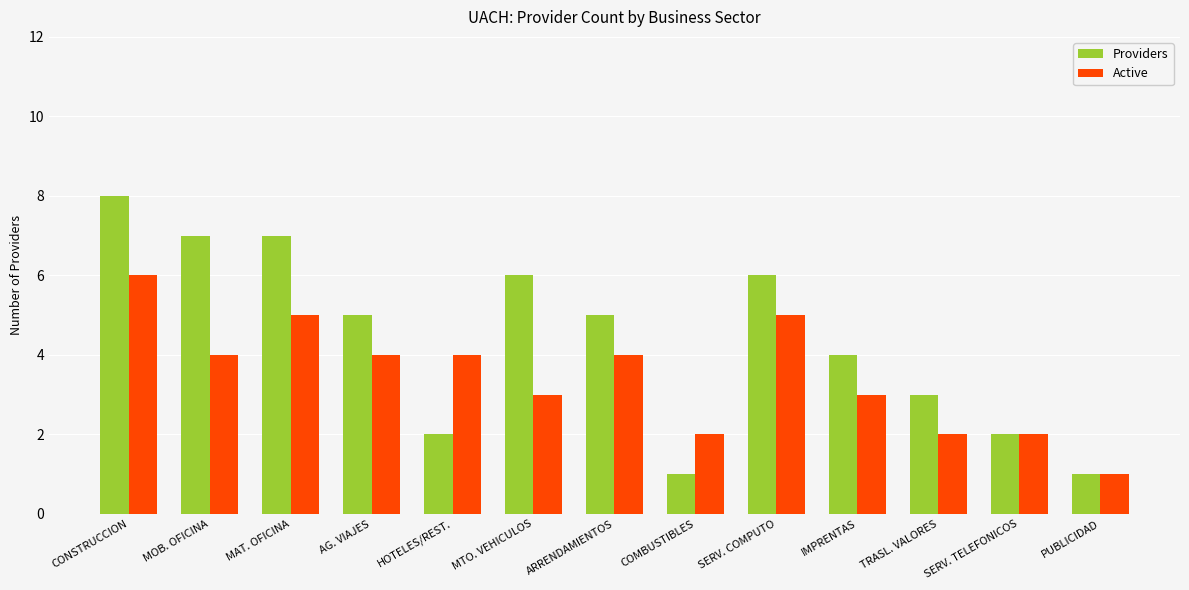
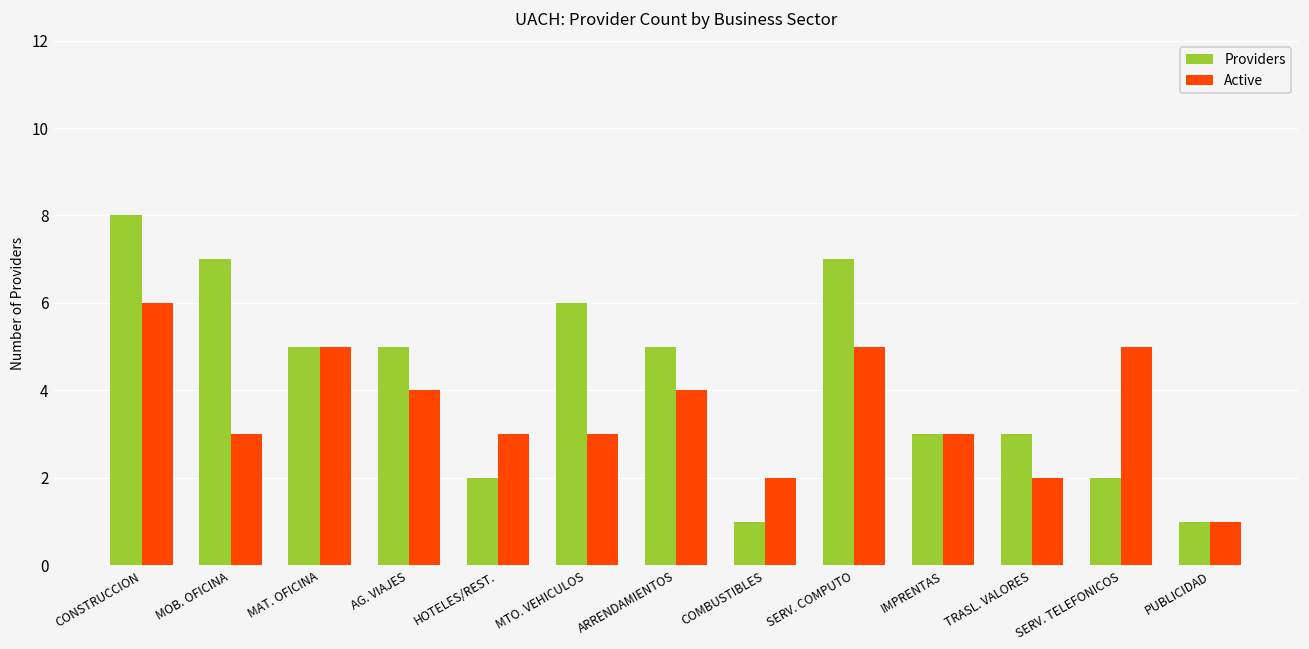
Active, MOB. OFICINA: 4 -> 3
Providers, MAT. OFICINA: 7 -> 5
Active, HOTELES/REST.: 4 -> 3
Providers, SERV. COMPUTO: 6 -> 7
Providers, IMPRENTAS: 4 -> 3
Active, SERV. TELEFONICOS: 2 -> 5
